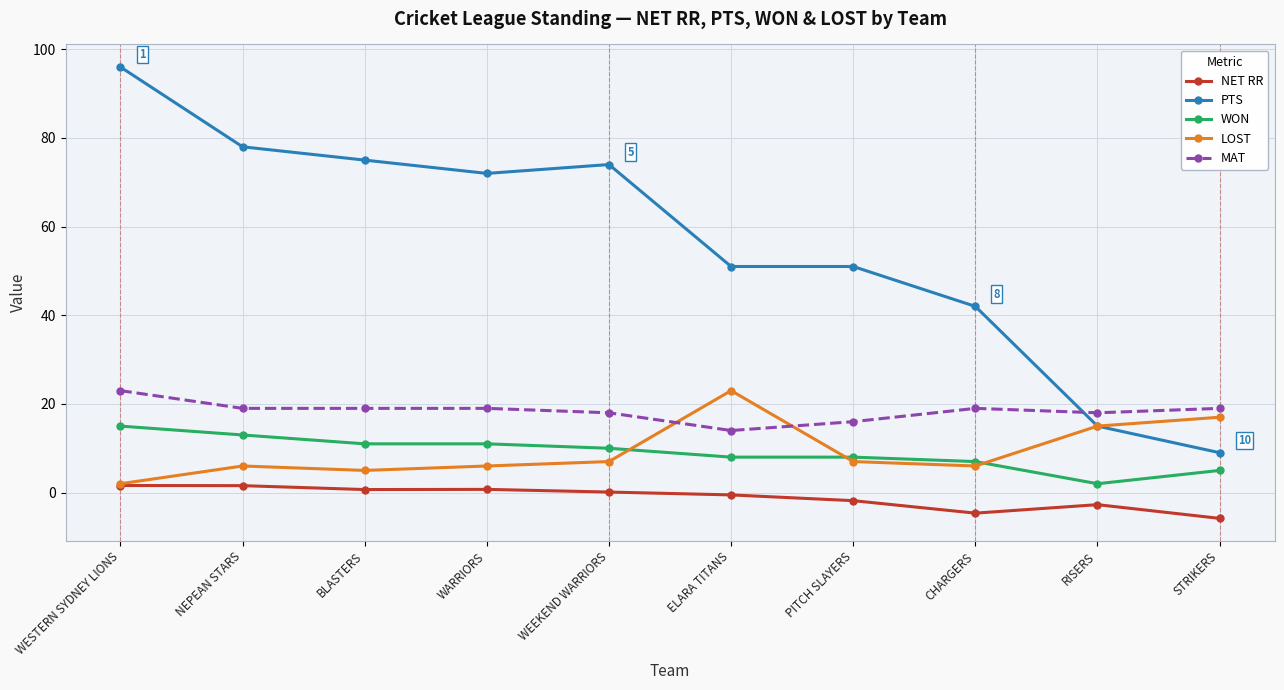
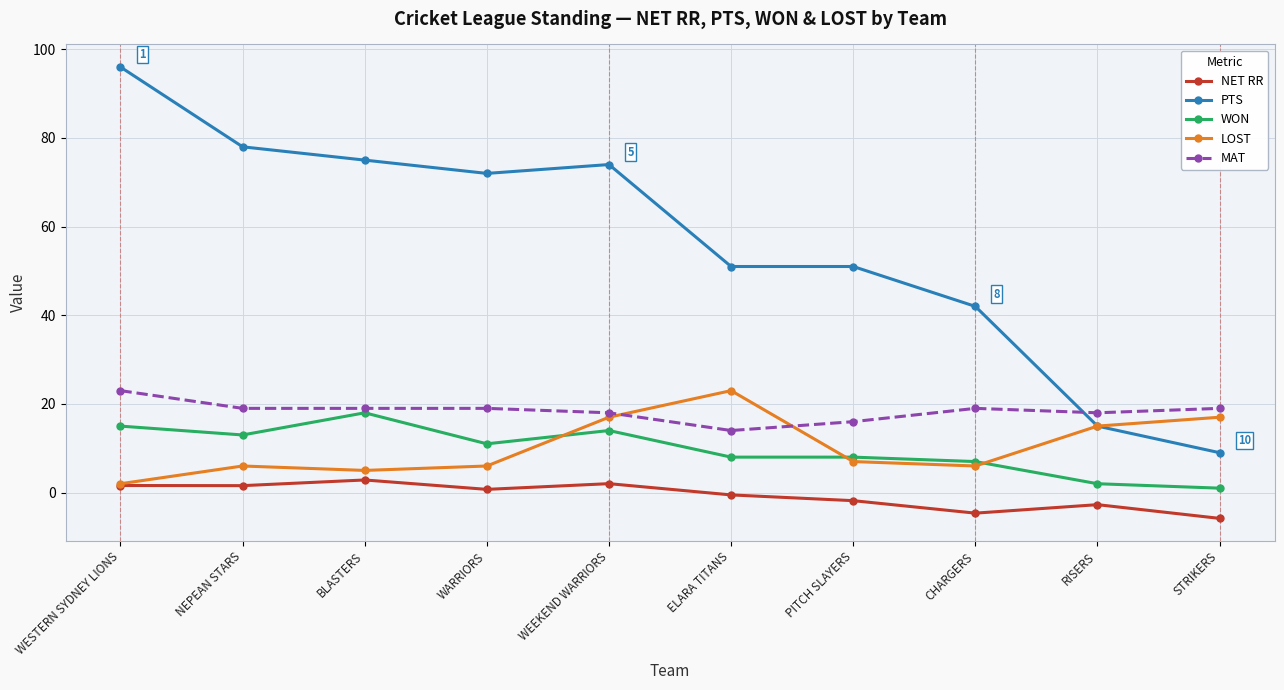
NET RR, BLASTERS: 1 -> 3
WON, BLASTERS: 11 -> 18
NET RR, WEEKEND WARRIORS: 0 -> 2
WON, WEEKEND WARRIORS: 10 -> 14
LOST, WEEKEND WARRIORS: 7 -> 17
WON, STRIKERS: 5 -> 1
